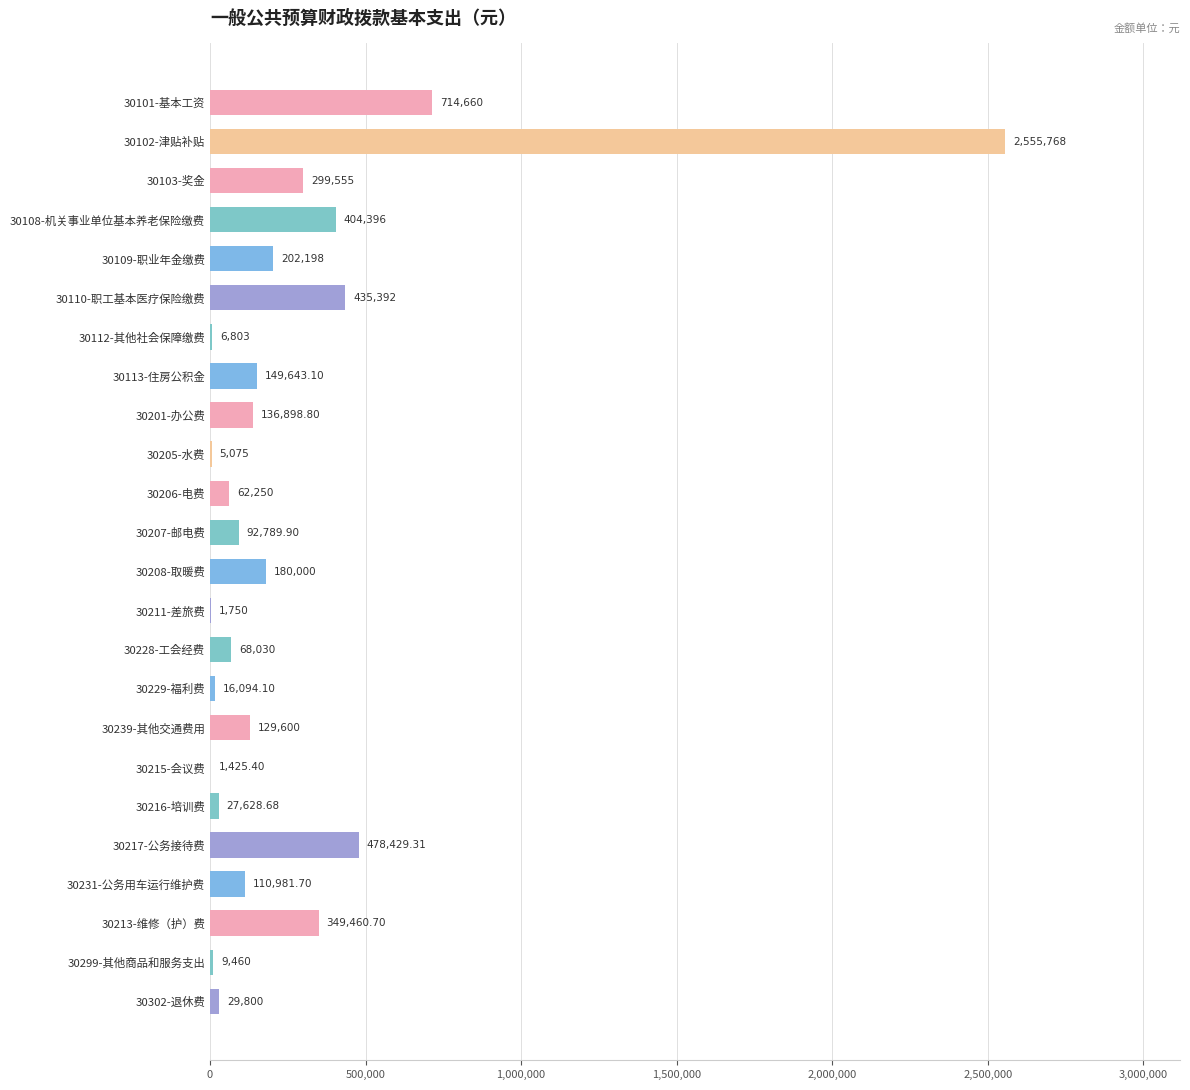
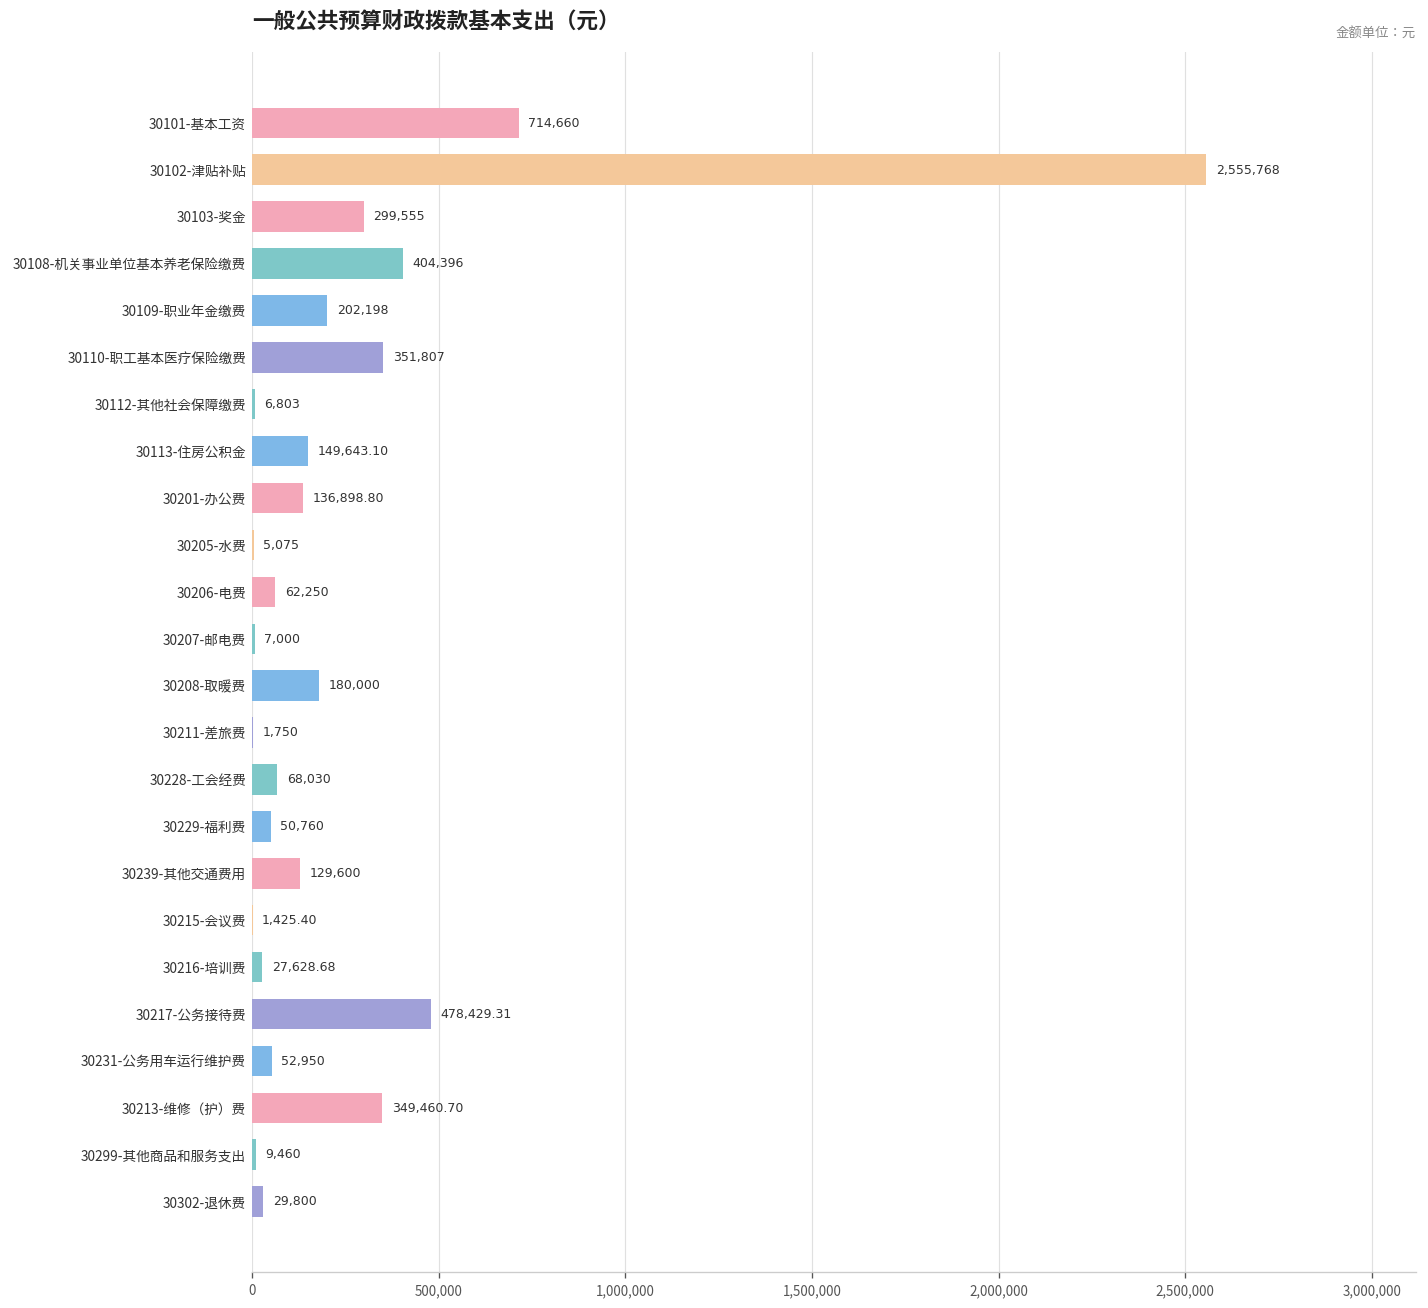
30110-职工基本医疗保险缴费: 435,392 -> 351,807
30207-邮电费: 92,789.90 -> 7,000
30229-福利费: 16,094.10 -> 50,760
30231-公务用车运行维护费: 110,981.70 -> 52,950
